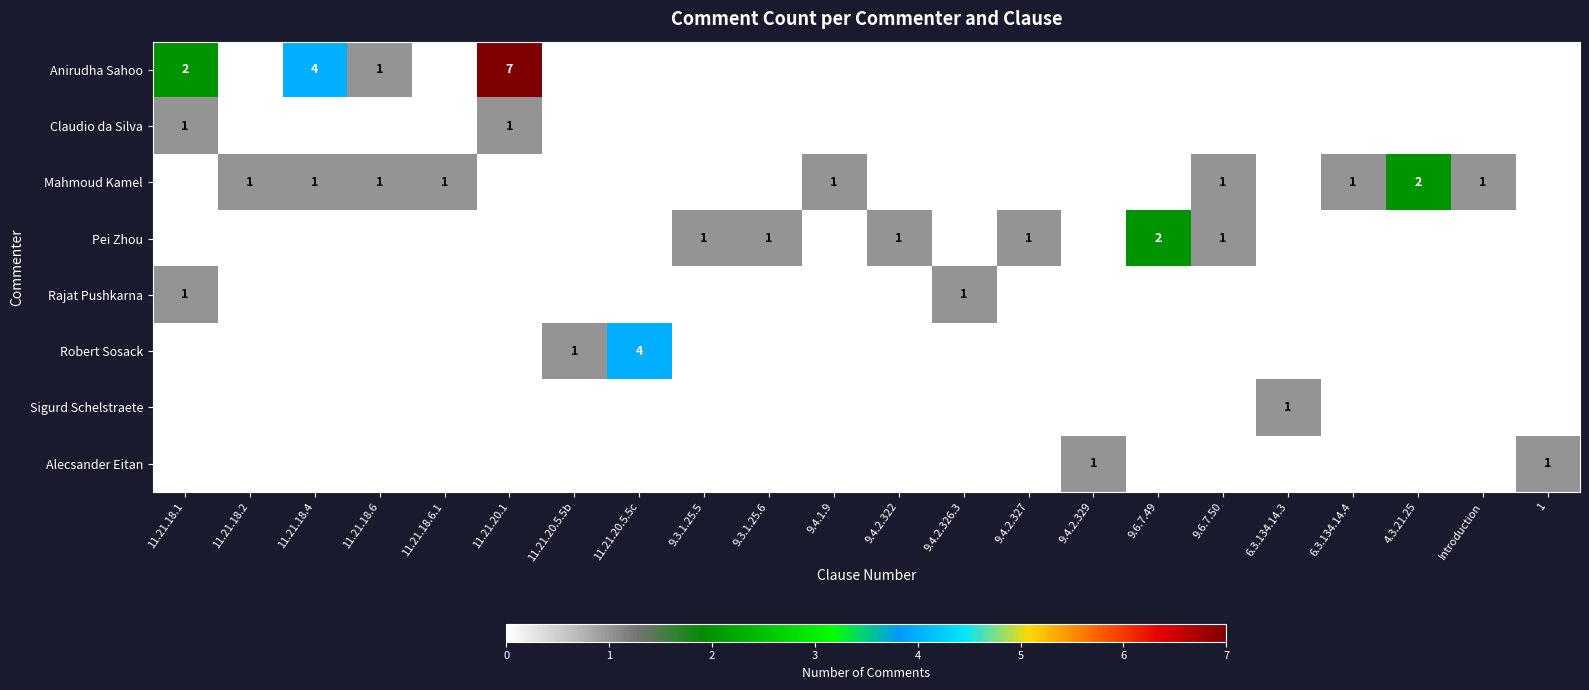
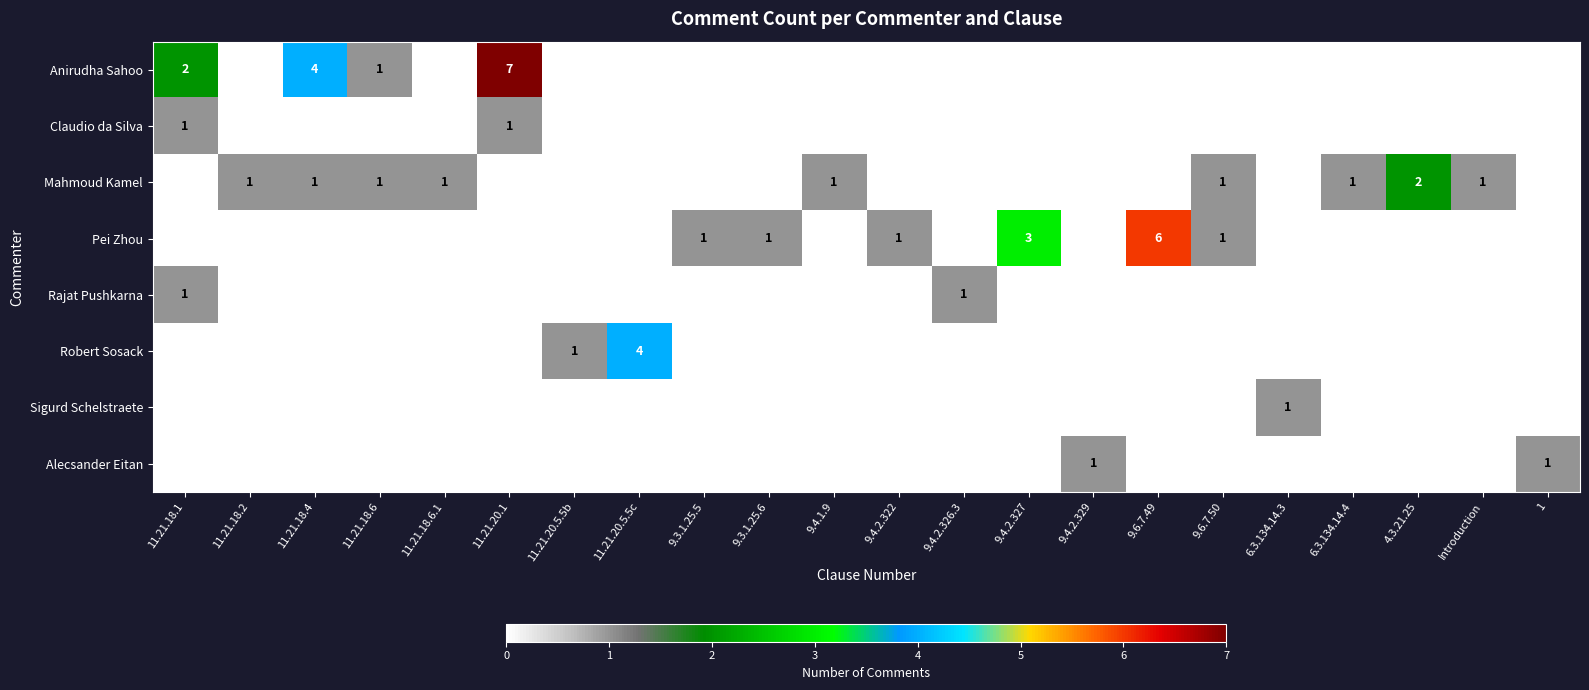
Pei Zhou, 9.4.2.327: 1 -> 3
Pei Zhou, 9.6.7.49: 2 -> 6
